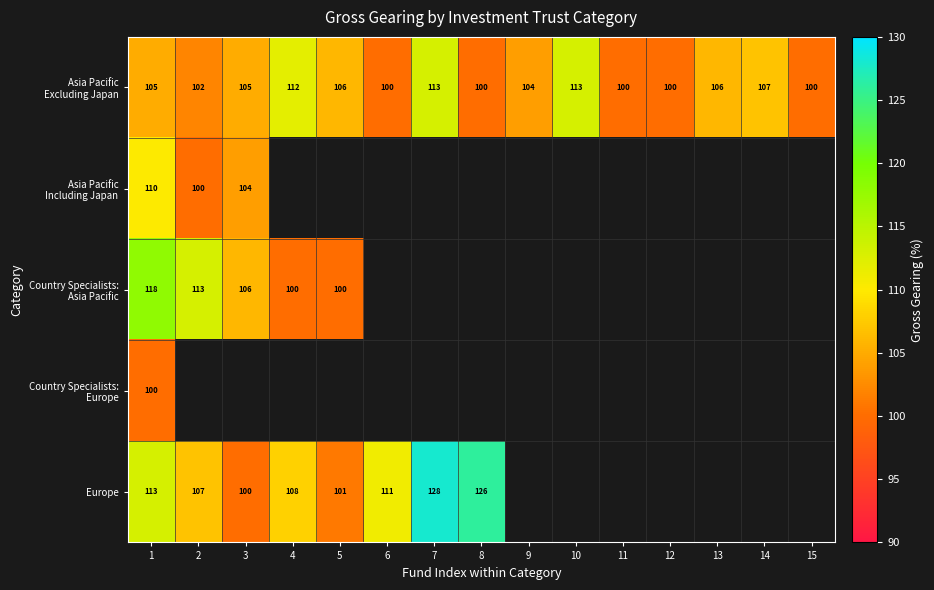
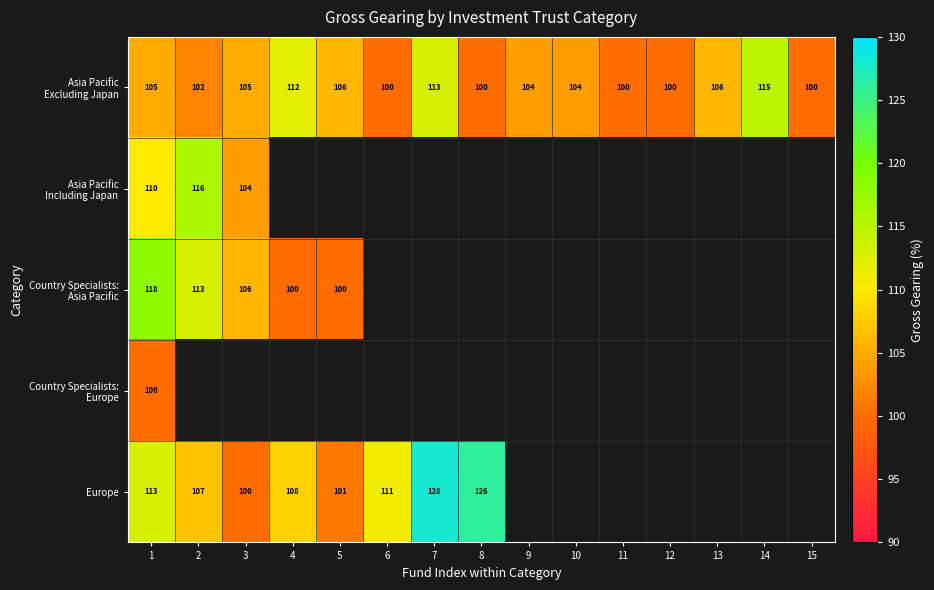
Asia Pacific Excluding Japan, 10: 113 -> 104
Asia Pacific Excluding Japan, 14: 107 -> 115
Asia Pacific Including Japan, 2: 100 -> 116
